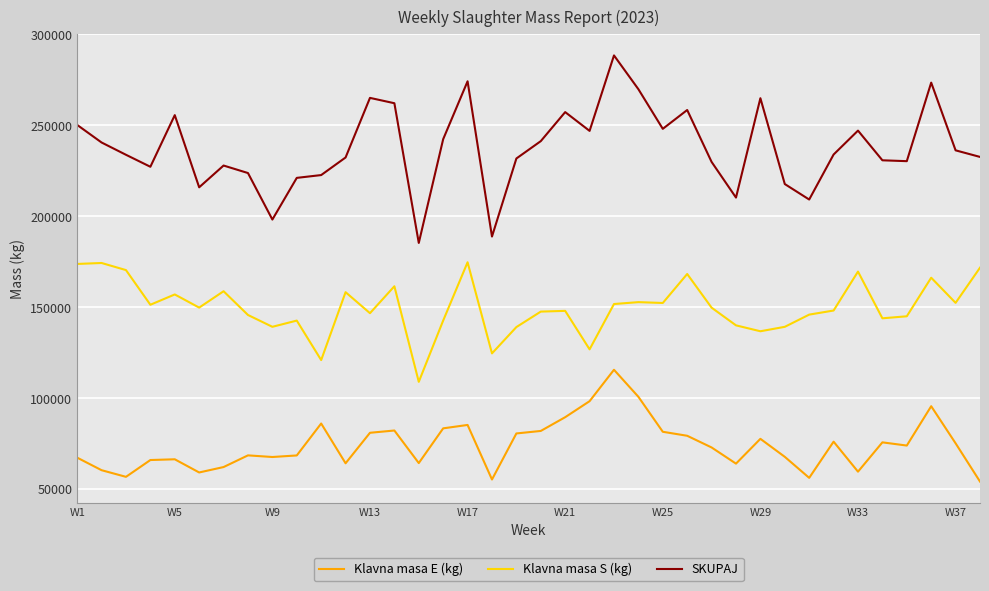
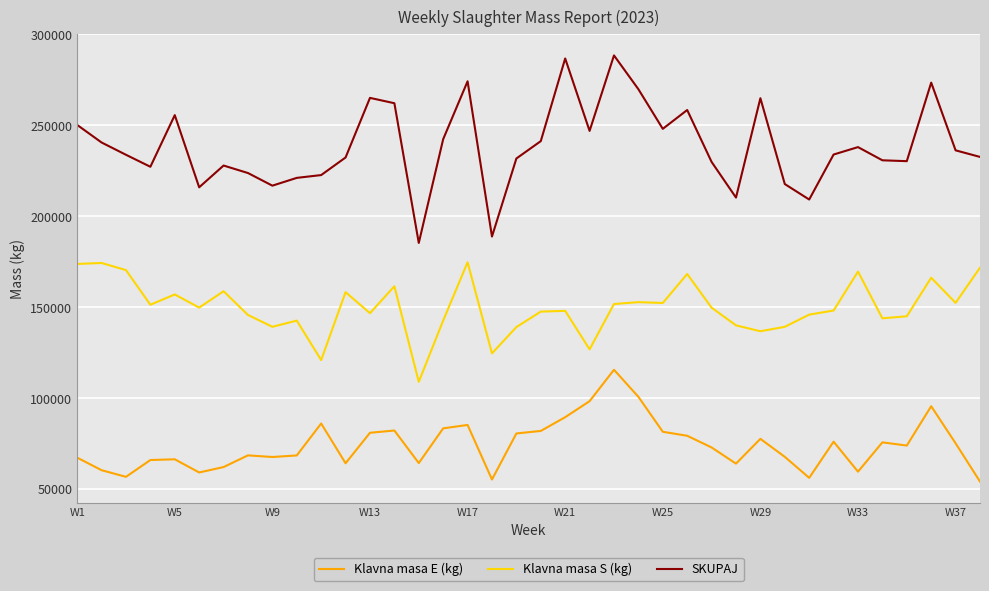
SKUPAJ, W9: 198000 -> 217000
SKUPAJ, W21: 257000 -> 287000
SKUPAJ, W33: 247000 -> 238000
